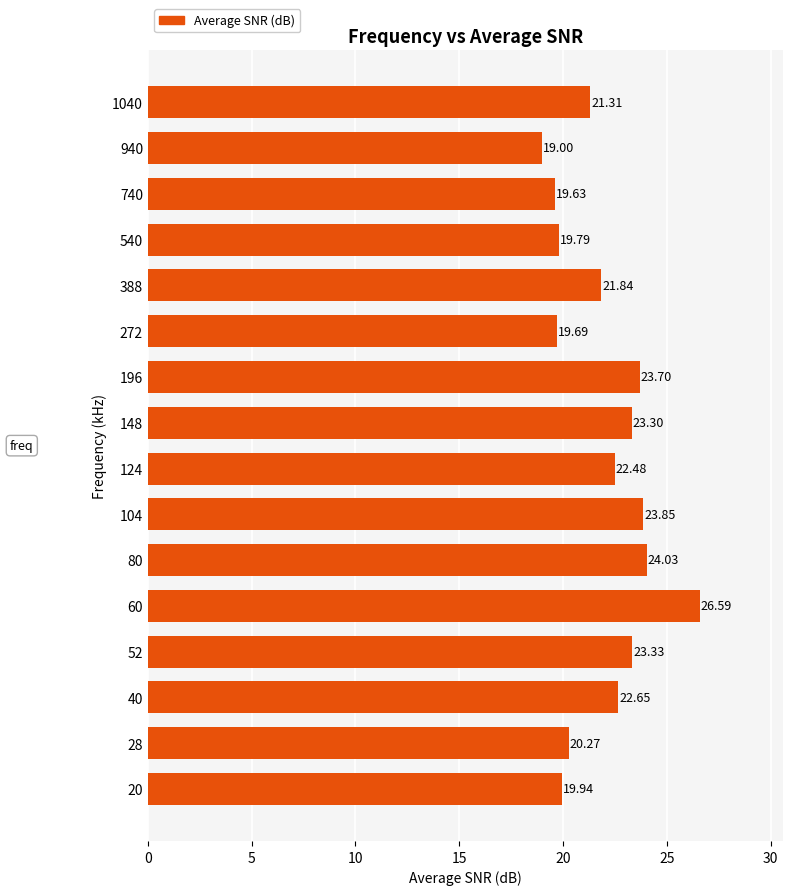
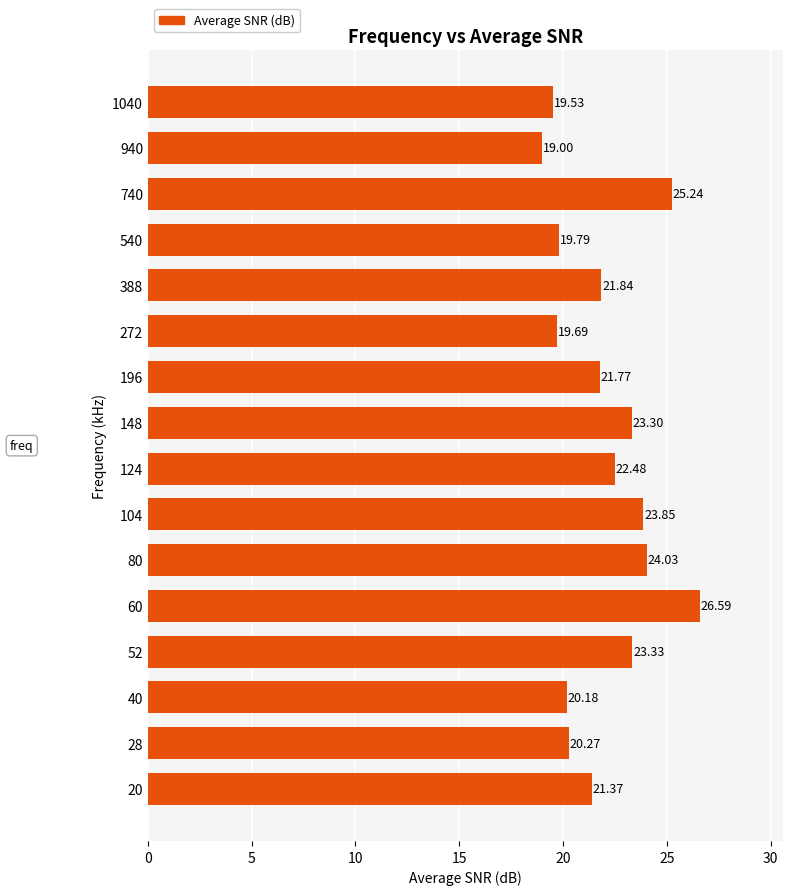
1040: 21.31 -> 19.53
740: 19.63 -> 25.24
196: 23.70 -> 21.77
40: 22.65 -> 20.18
20: 19.94 -> 21.37
